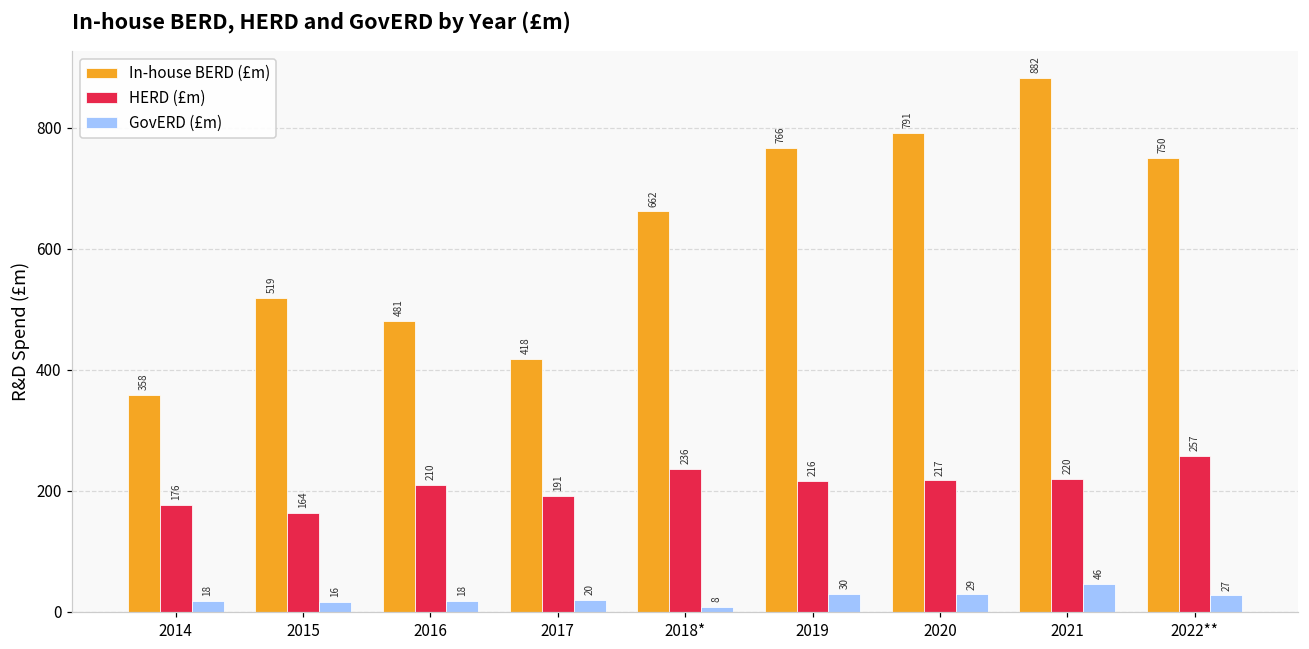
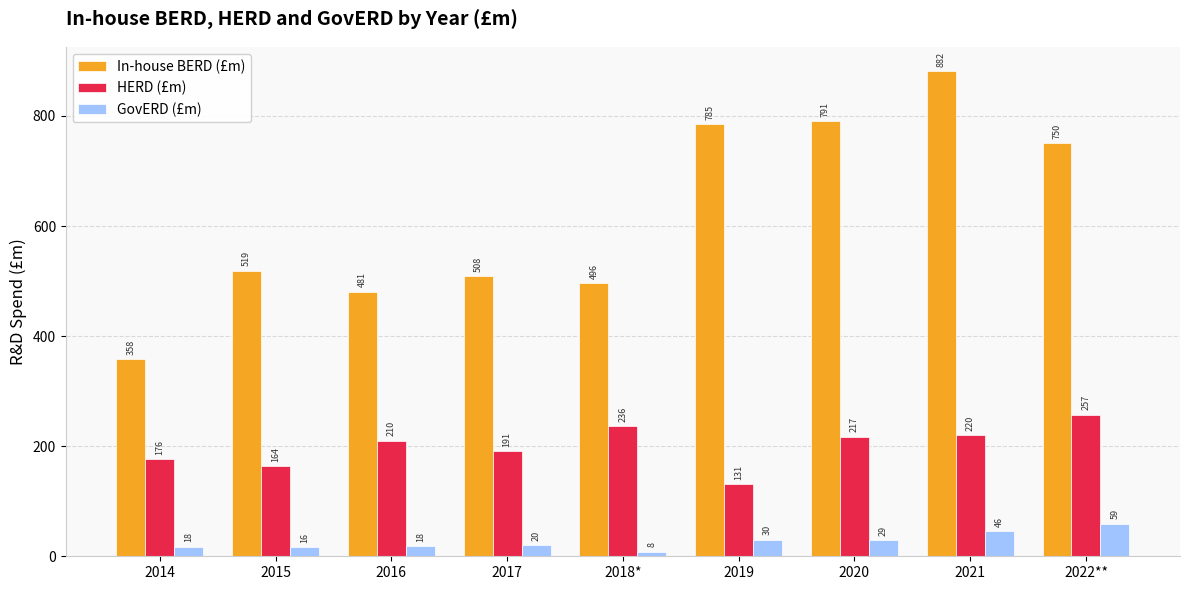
In-house BERD (£m), 2017: 418 -> 508
In-house BERD (£m), 2018*: 662 -> 496
In-house BERD (£m), 2019: 766 -> 785
HERD (£m), 2019: 216 -> 131
GovERD (£m), 2022**: 27 -> 59
